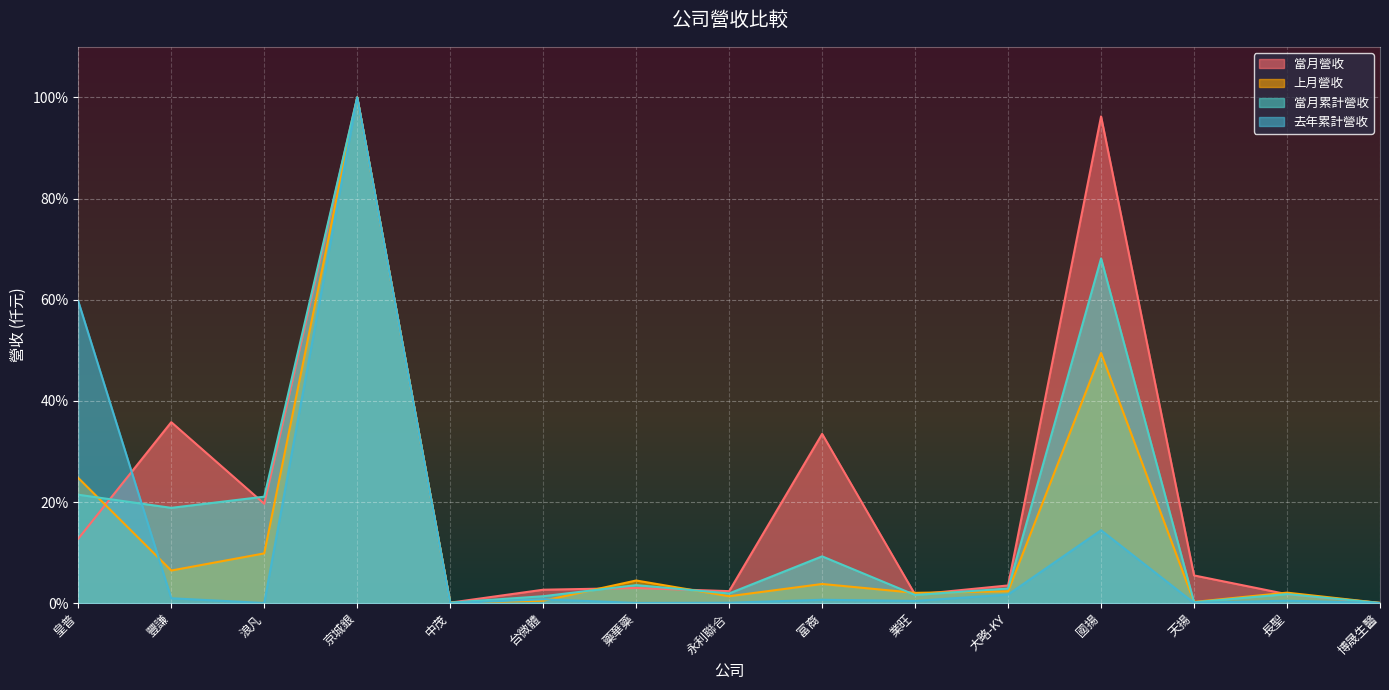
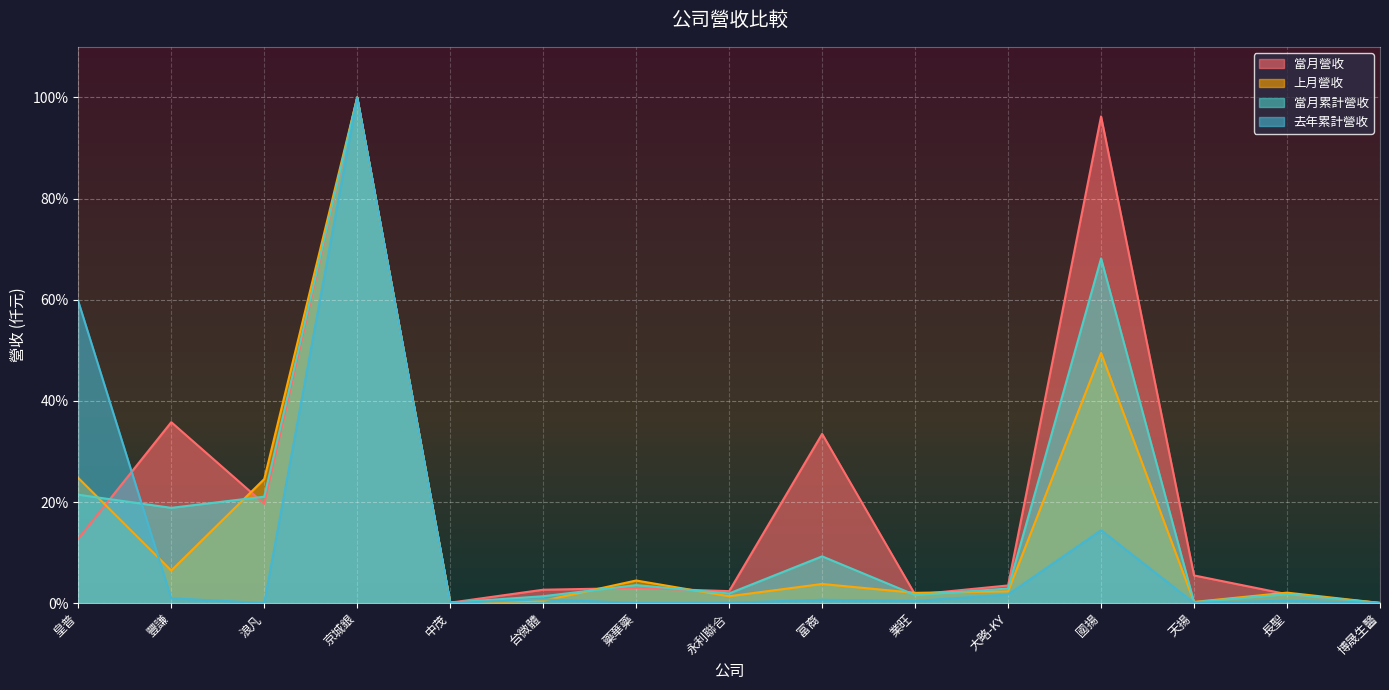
上月營收, 浪凡: 10% -> 25%
